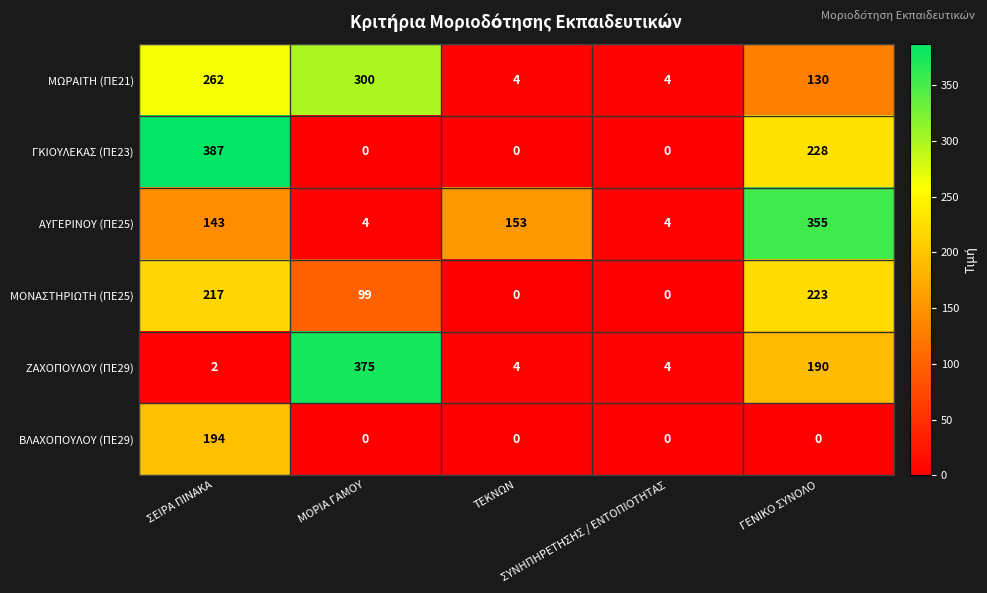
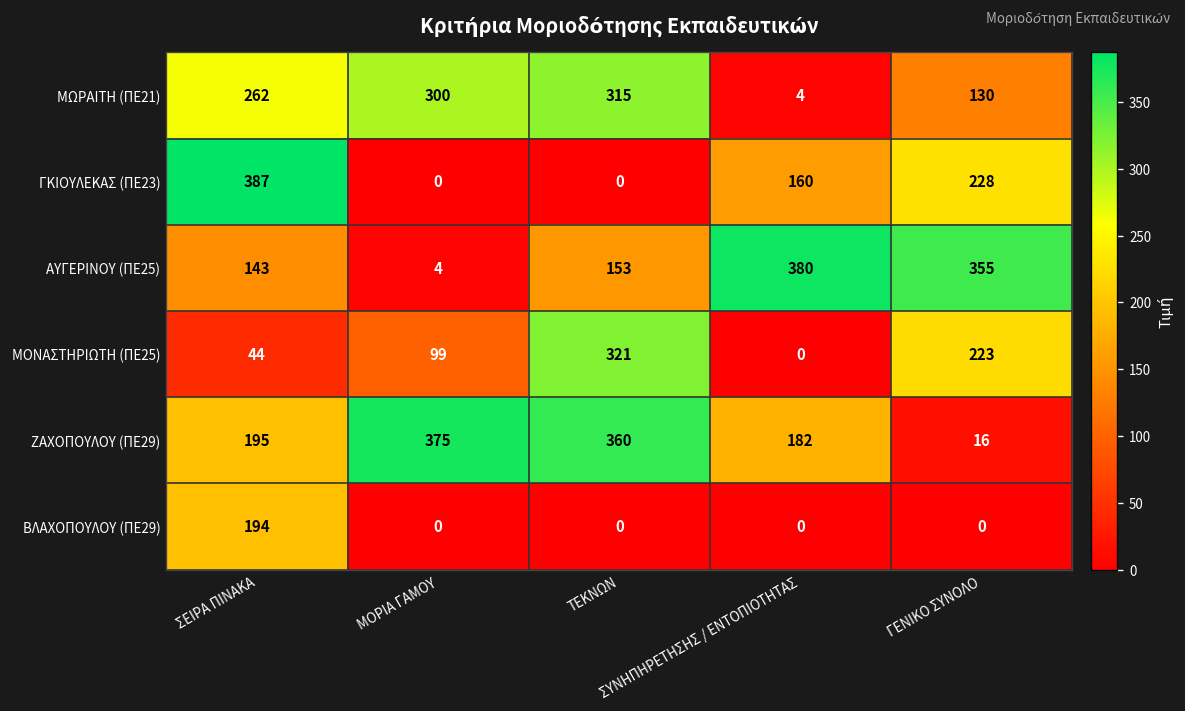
ΜΩΡΑΙΤΗ (ΠΕ21), ΤΕΚΝΩΝ: 4 -> 315
ΓΚΙΟΥΛΕΚΑΣ (ΠΕ23), ΣΥΝΗΠΗΡΕΤΗΣΗΣ / ΕΝΤΟΠΙΟΤΗΤΑΣ: 0 -> 160
ΑΥΓΕΡΙΝΟΥ (ΠΕ25), ΣΥΝΗΠΗΡΕΤΗΣΗΣ / ΕΝΤΟΠΙΟΤΗΤΑΣ: 4 -> 380
ΜΟΝΑΣΤΗΡΙΩΤΗ (ΠΕ25), ΣΕΙΡΑ ΠΙΝΑΚΑ: 217 -> 44
ΜΟΝΑΣΤΗΡΙΩΤΗ (ΠΕ25), ΤΕΚΝΩΝ: 0 -> 321
ΖΑΧΟΠΟΥΛΟΥ (ΠΕ29), ΣΕΙΡΑ ΠΙΝΑΚΑ: 2 -> 195
ΖΑΧΟΠΟΥΛΟΥ (ΠΕ29), ΤΕΚΝΩΝ: 4 -> 360
ΖΑΧΟΠΟΥΛΟΥ (ΠΕ29), ΣΥΝΗΠΗΡΕΤΗΣΗΣ / ΕΝΤΟΠΙΟΤΗΤΑΣ: 4 -> 182
ΖΑΧΟΠΟΥΛΟΥ (ΠΕ29), ΓΕΝΙΚΟ ΣΥΝΟΛΟ: 190 -> 16
